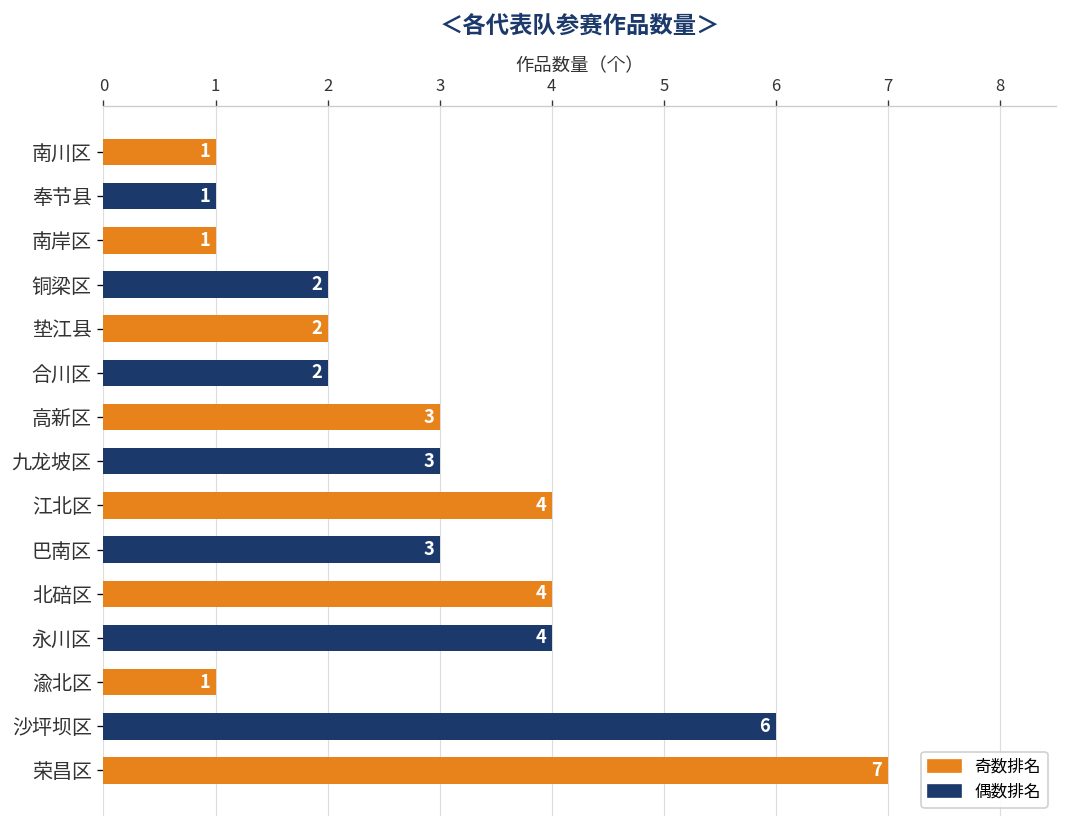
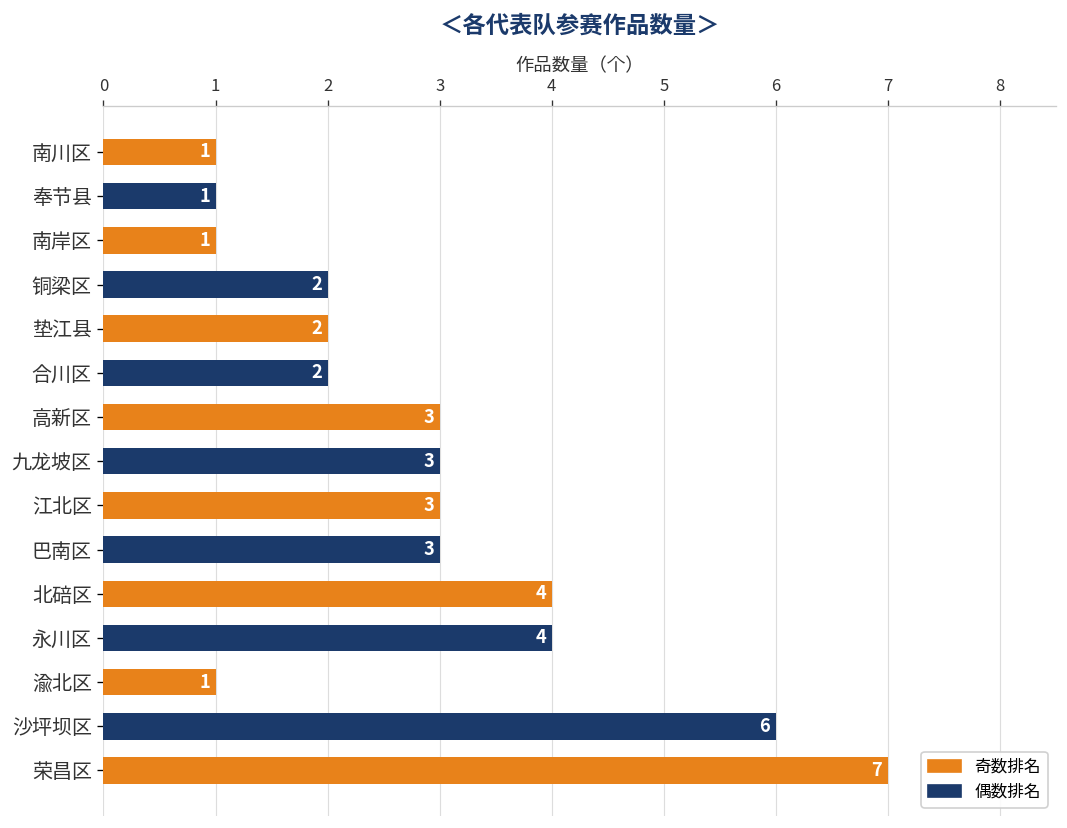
江北区: 4 -> 3
